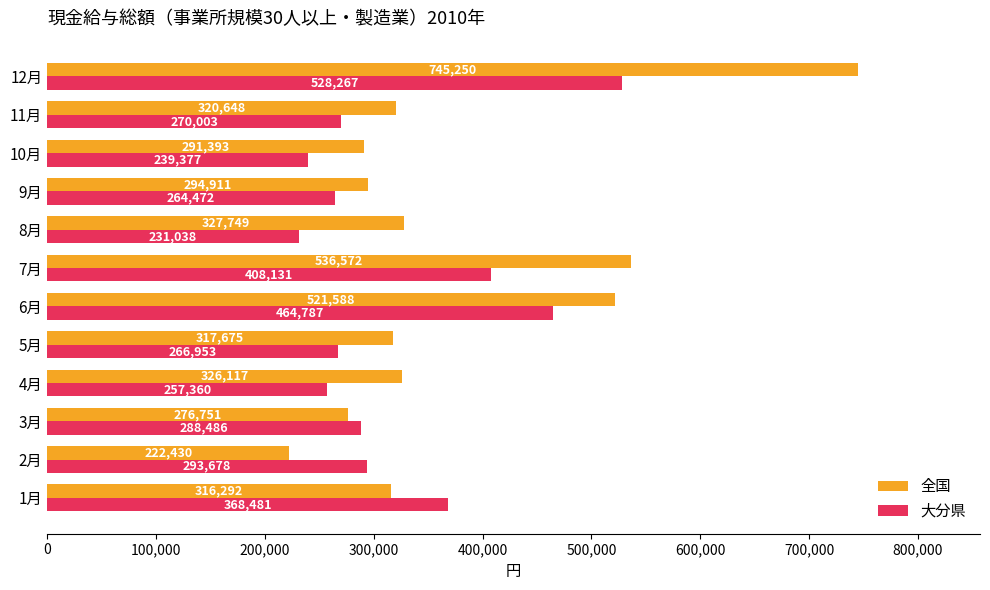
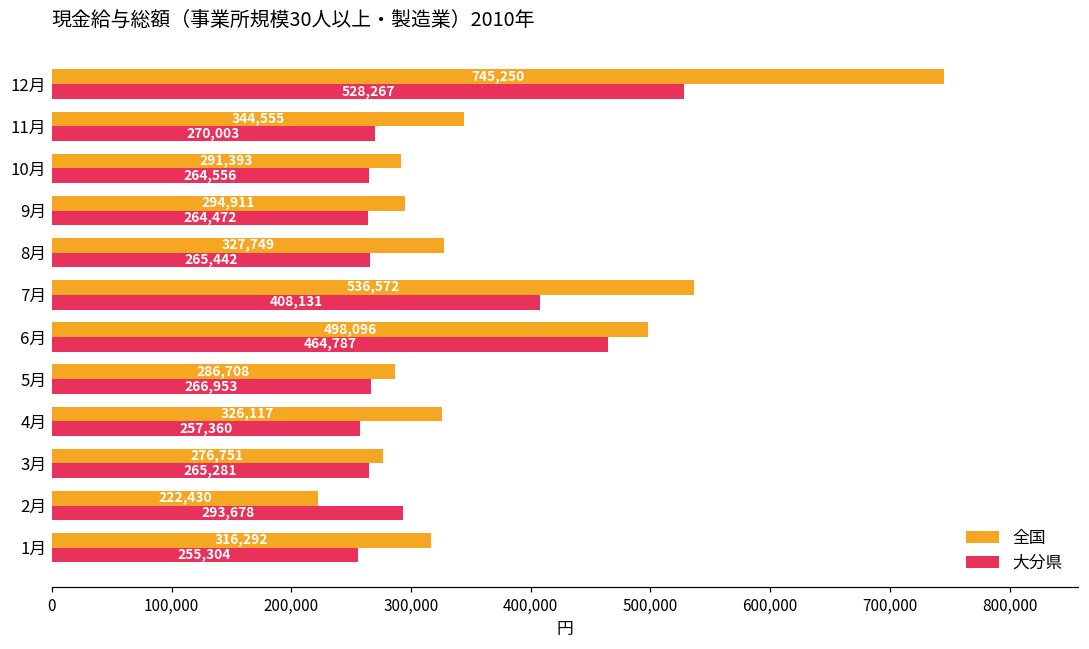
全国, 11月: 320,648 -> 344,555
大分県, 10月: 239,377 -> 264,556
大分県, 8月: 231,038 -> 265,442
全国, 6月: 521,588 -> 498,096
全国, 5月: 317,675 -> 286,708
大分県, 3月: 288,486 -> 265,281
大分県, 1月: 368,481 -> 255,304
